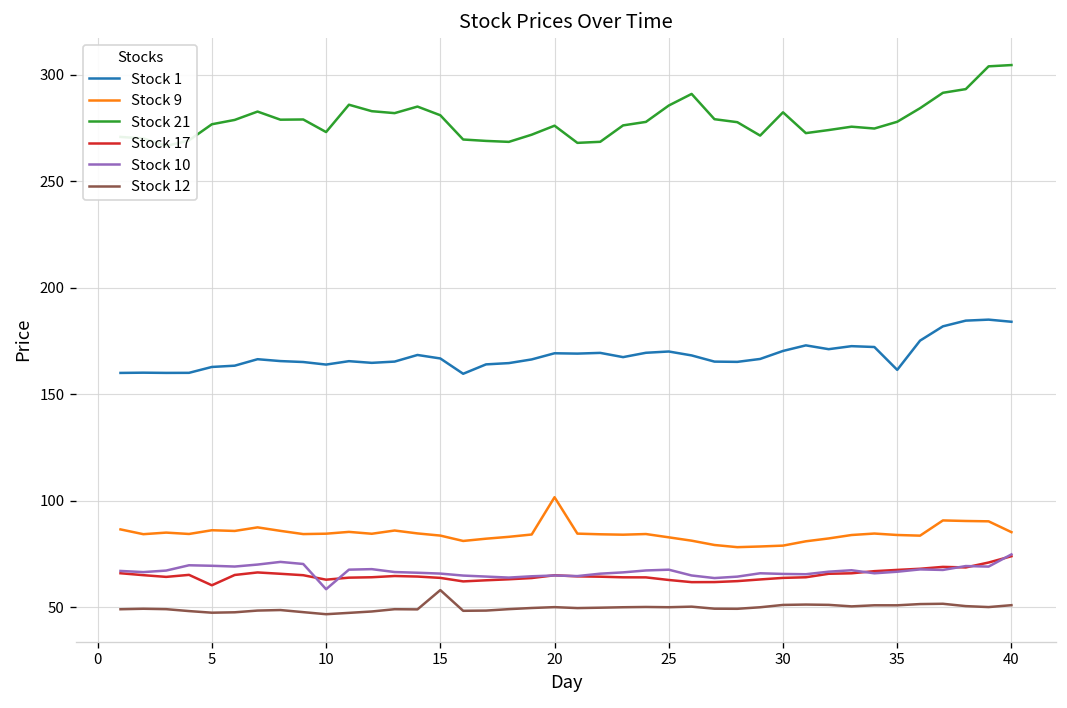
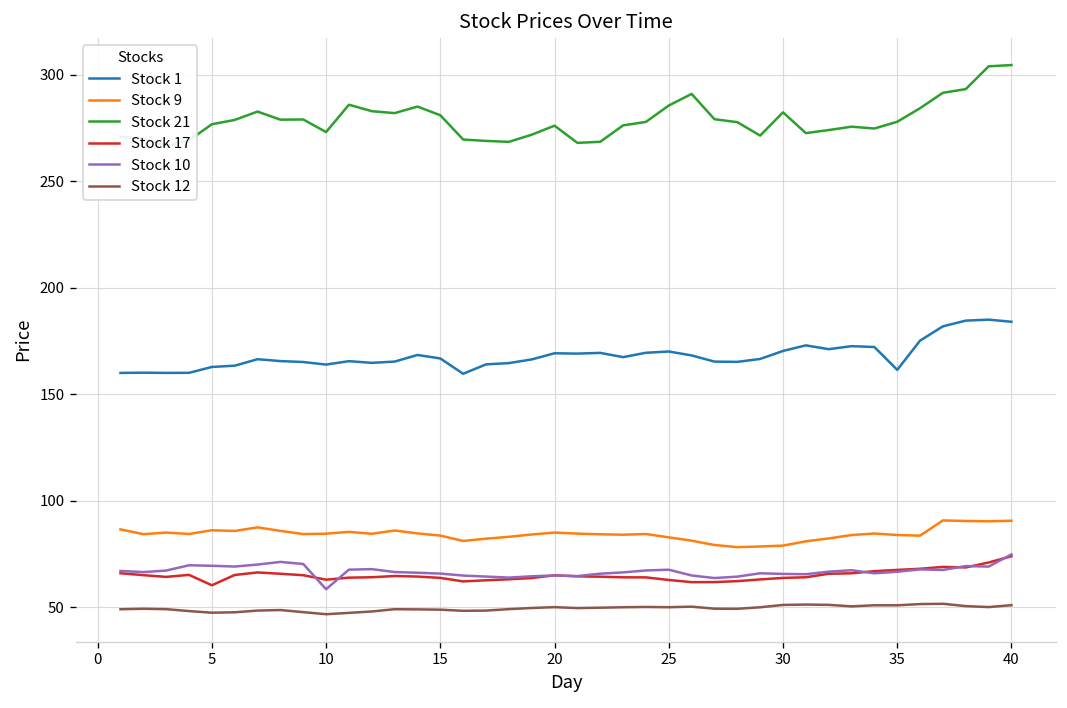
Stock 12, 15: 58 -> 49
Stock 9, 20: 102 -> 85
Stock 9, 40: 85 -> 91
